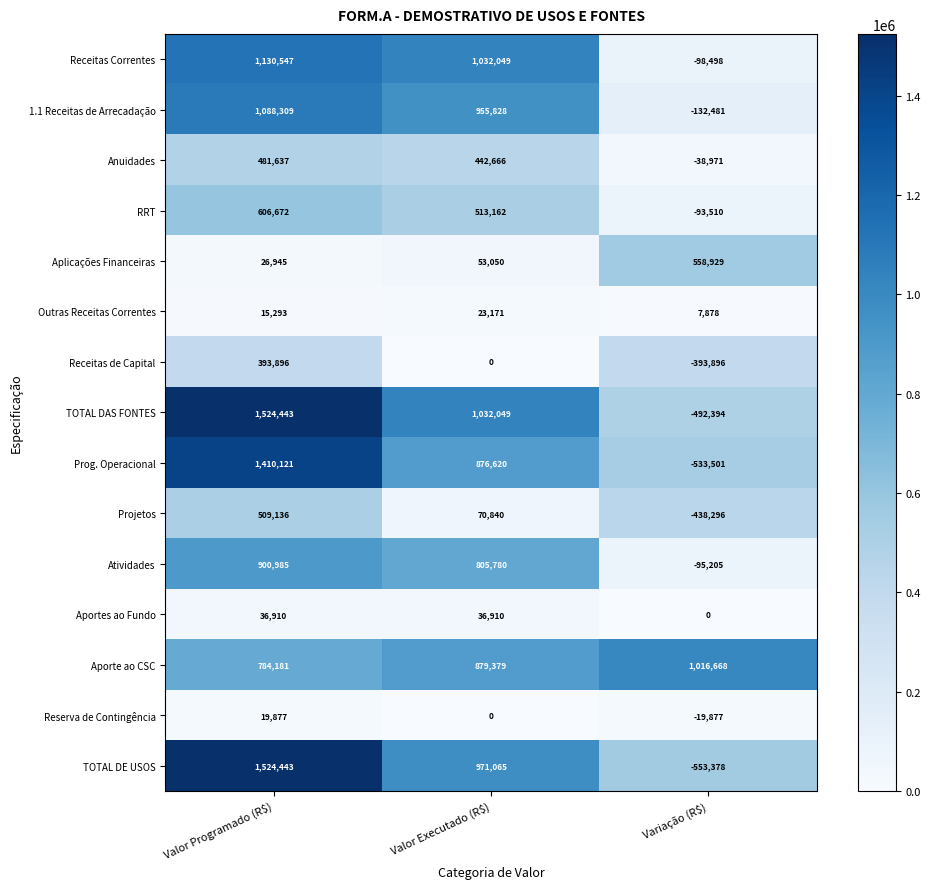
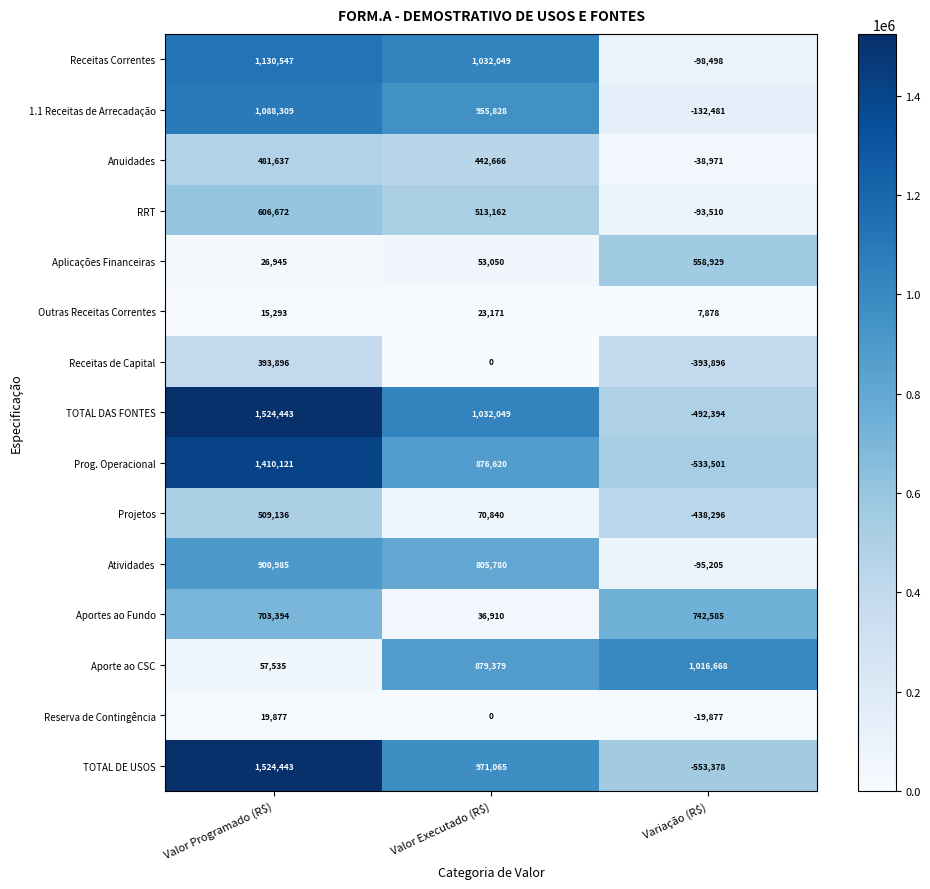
Aportes ao Fundo, Valor Programado (R$): 36,910 -> 703,394
Aportes ao Fundo, Variação (R$): 0 -> 742,585
Aporte ao CSC, Valor Programado (R$): 784,181 -> 57,535
